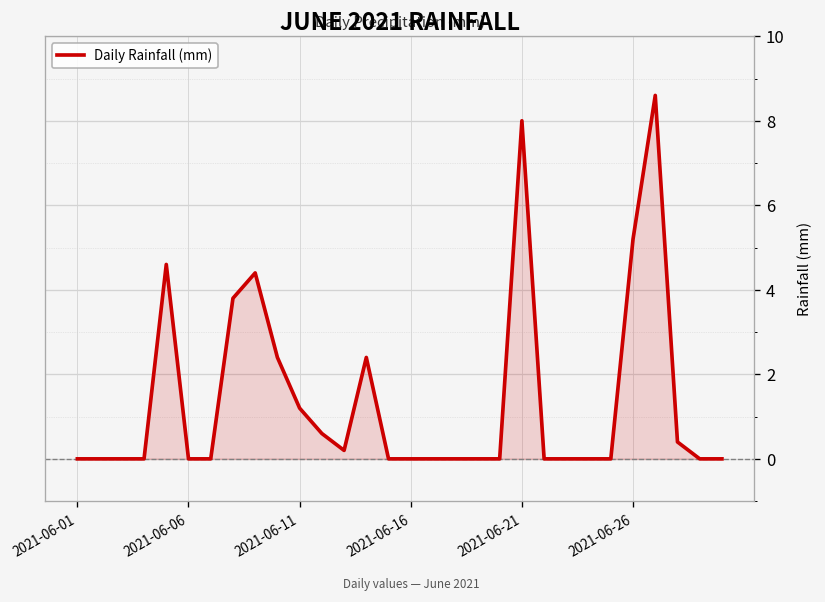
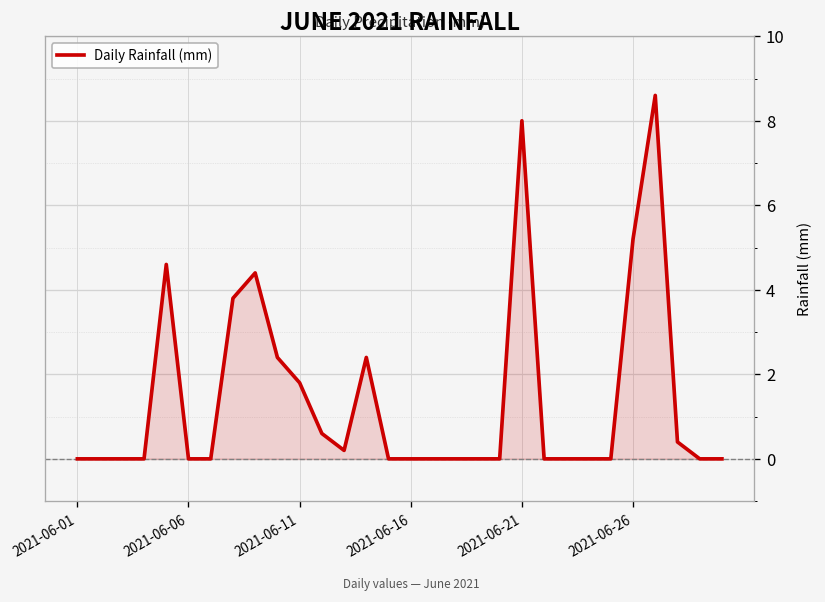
2021-06-11: 1.2 -> 1.8
